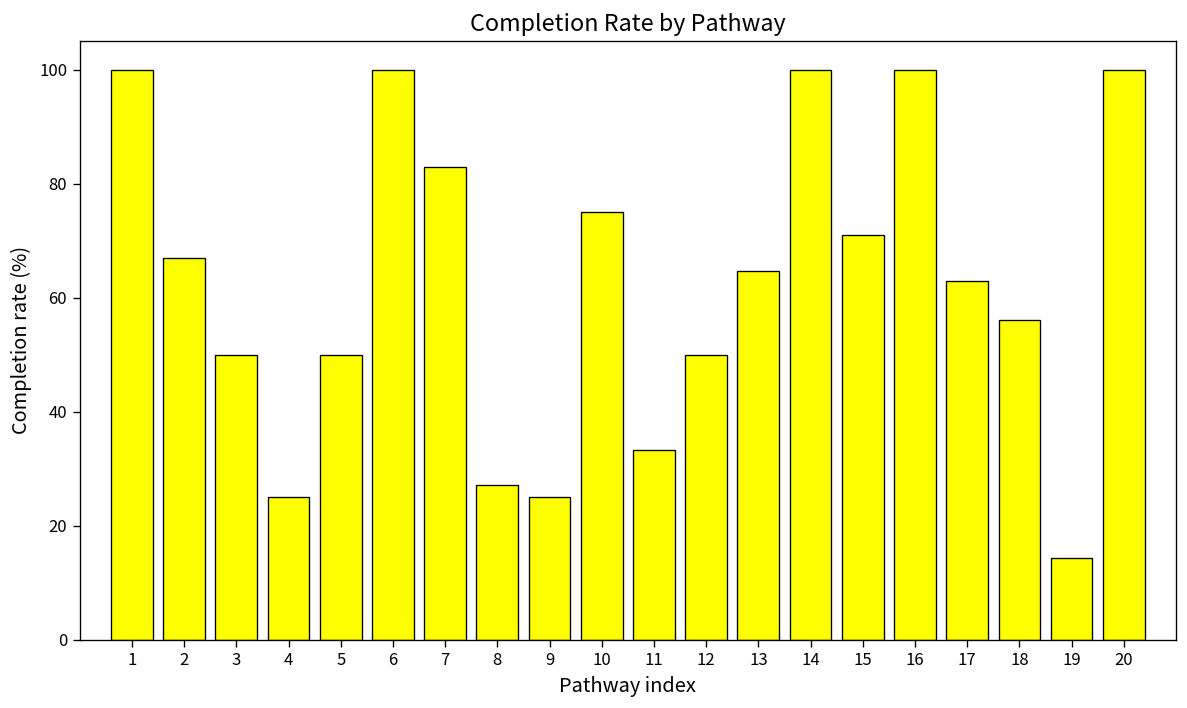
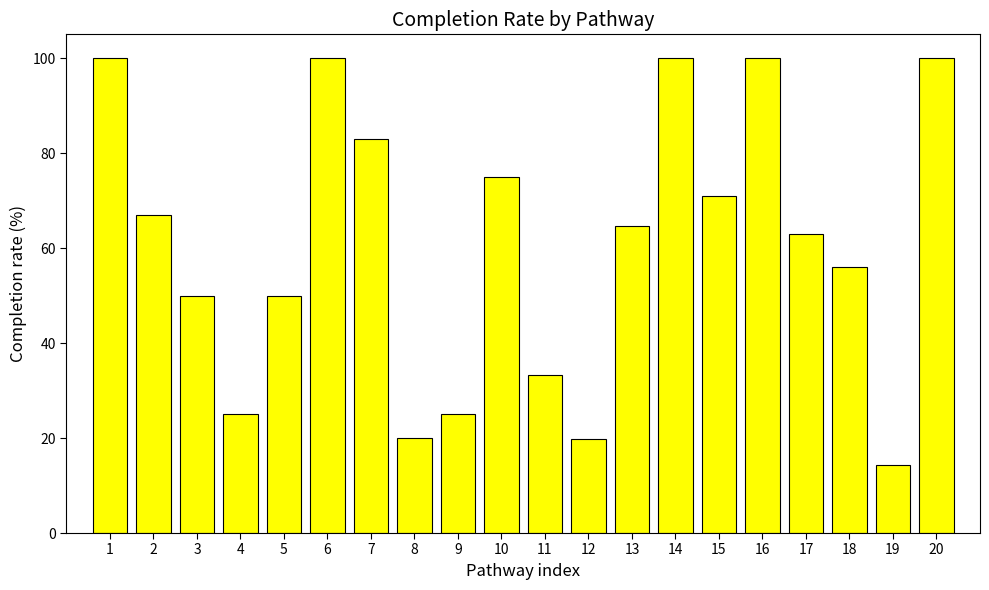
8: 27 -> 20
12: 50 -> 20
